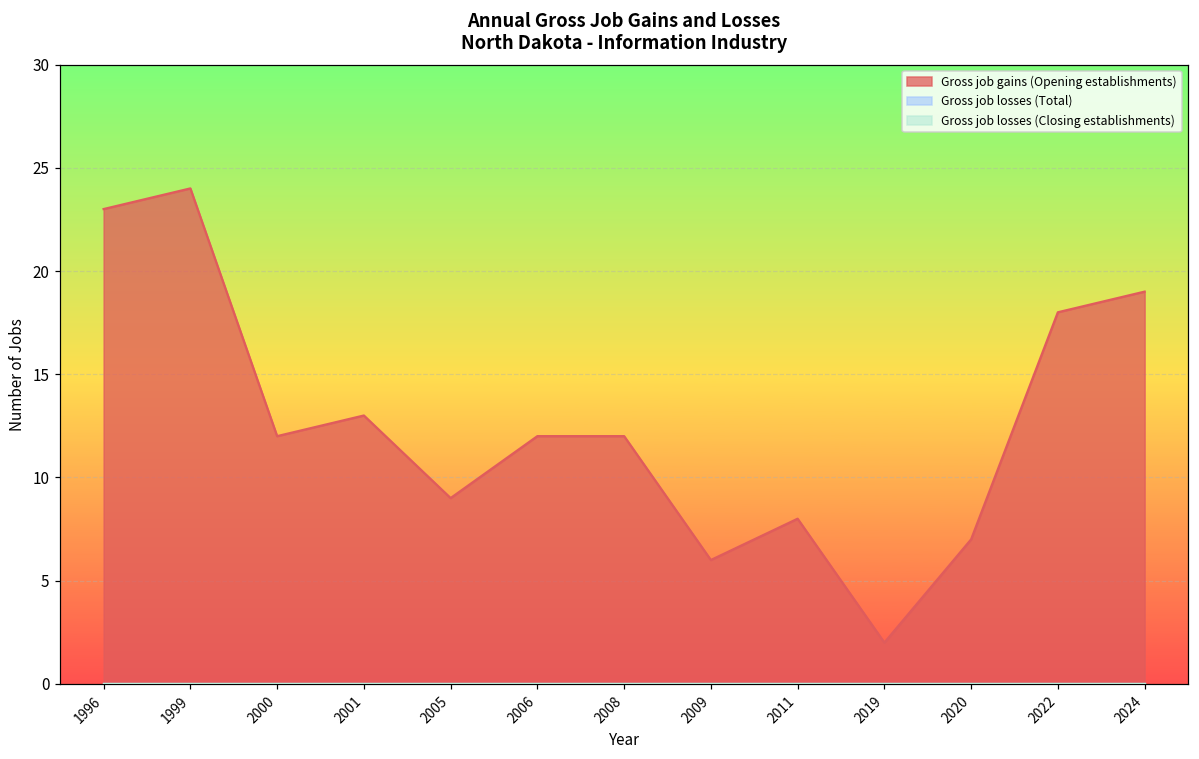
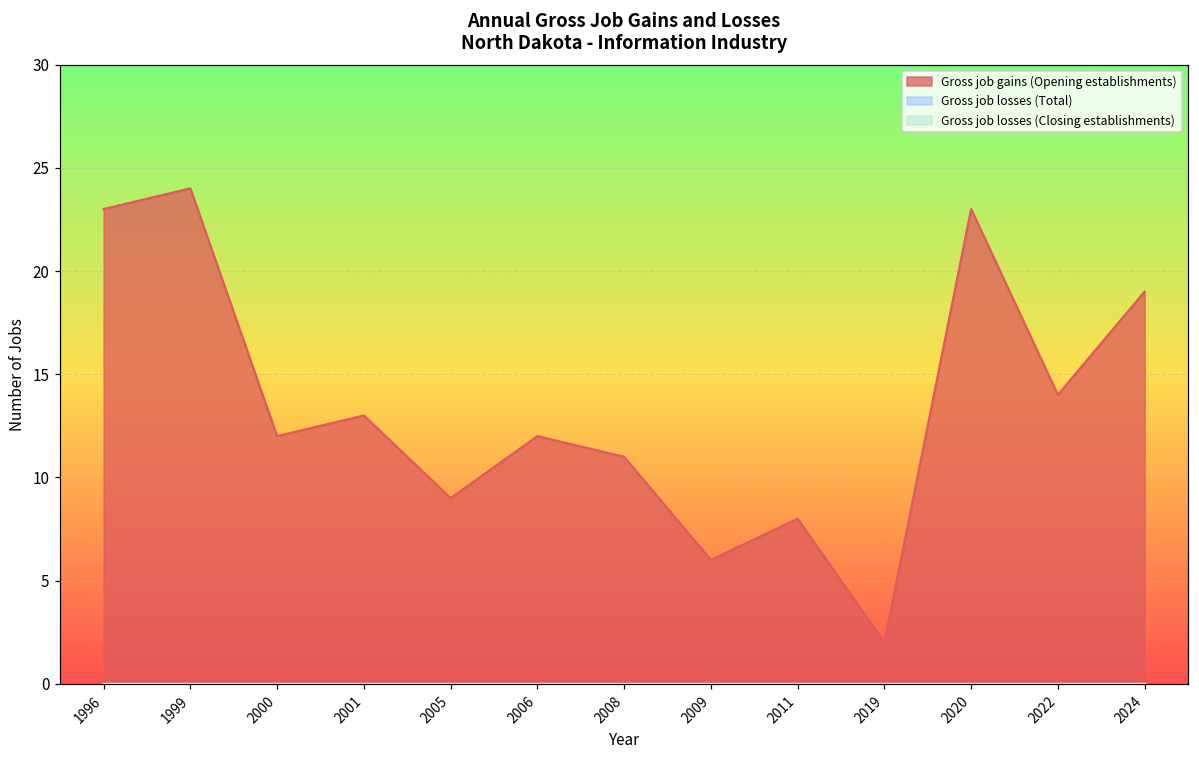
Gross job gains (Opening establishments), 2008: 12 -> 11
Gross job gains (Opening establishments), 2020: 7 -> 23
Gross job gains (Opening establishments), 2022: 18 -> 14
